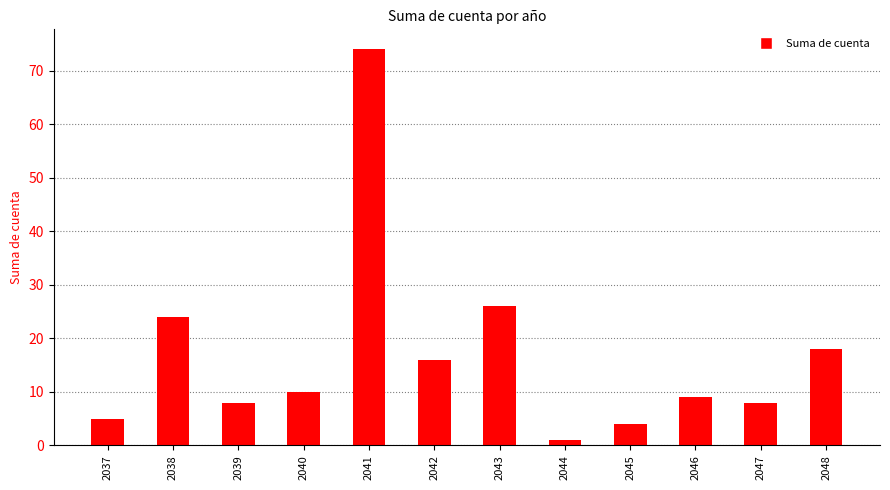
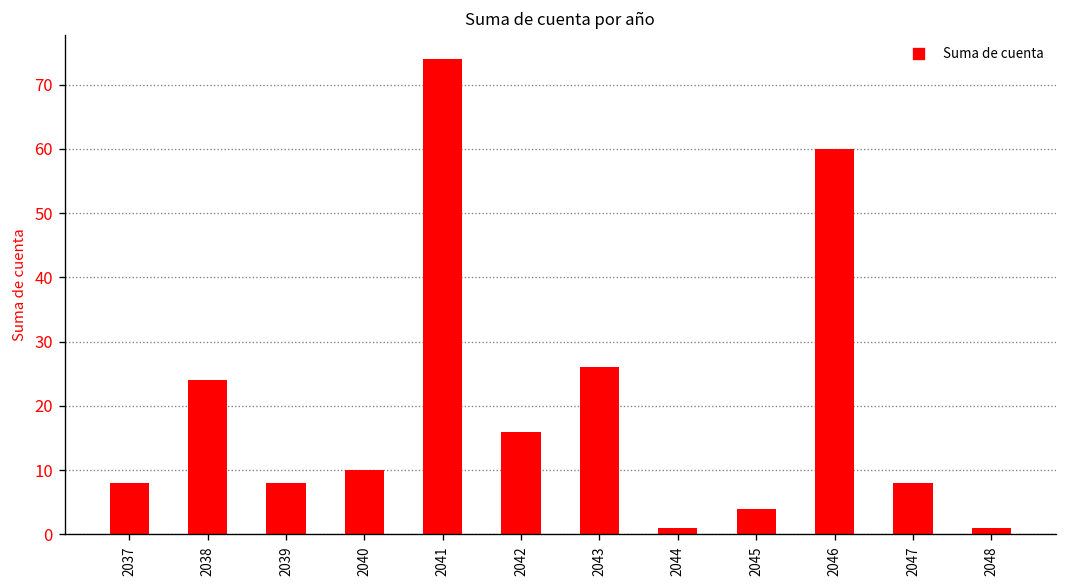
2037: 5 -> 8
2046: 9 -> 60
2048: 18 -> 1
